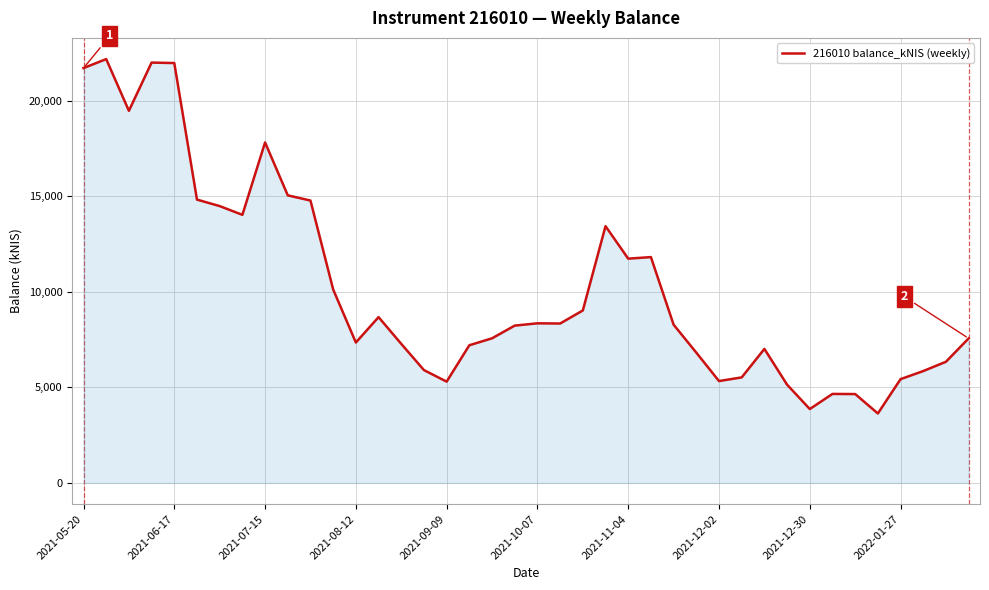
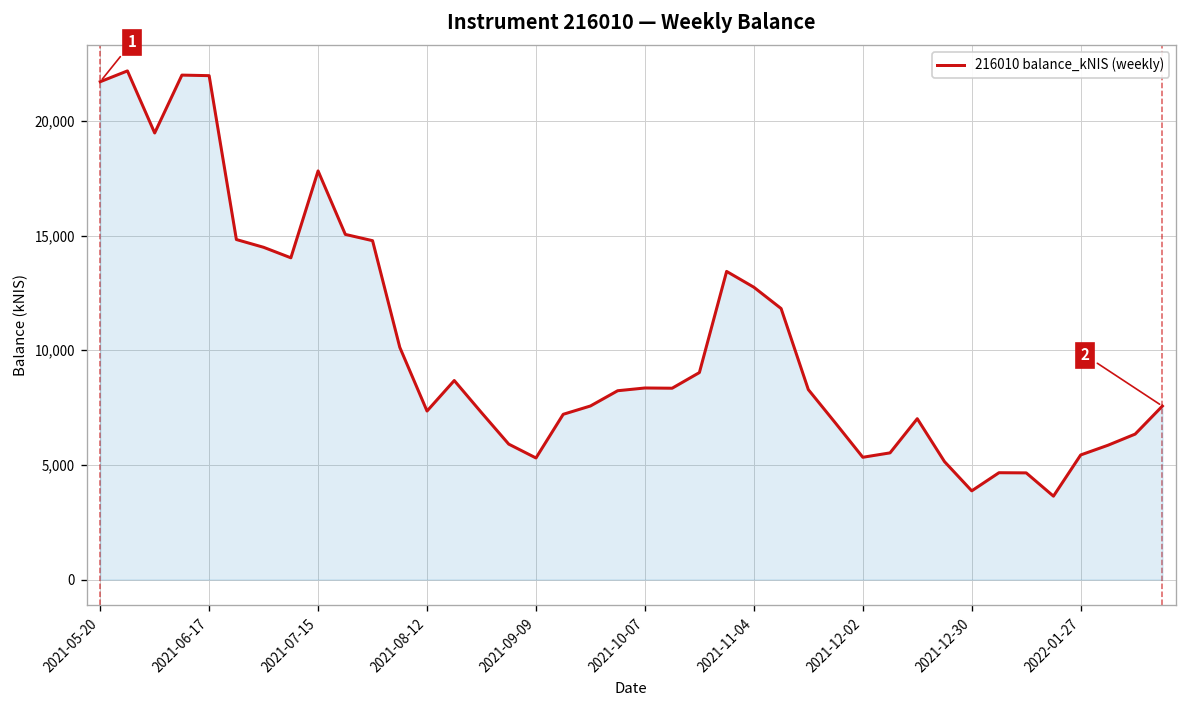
2021-11-04: 11,700 -> 12,800
